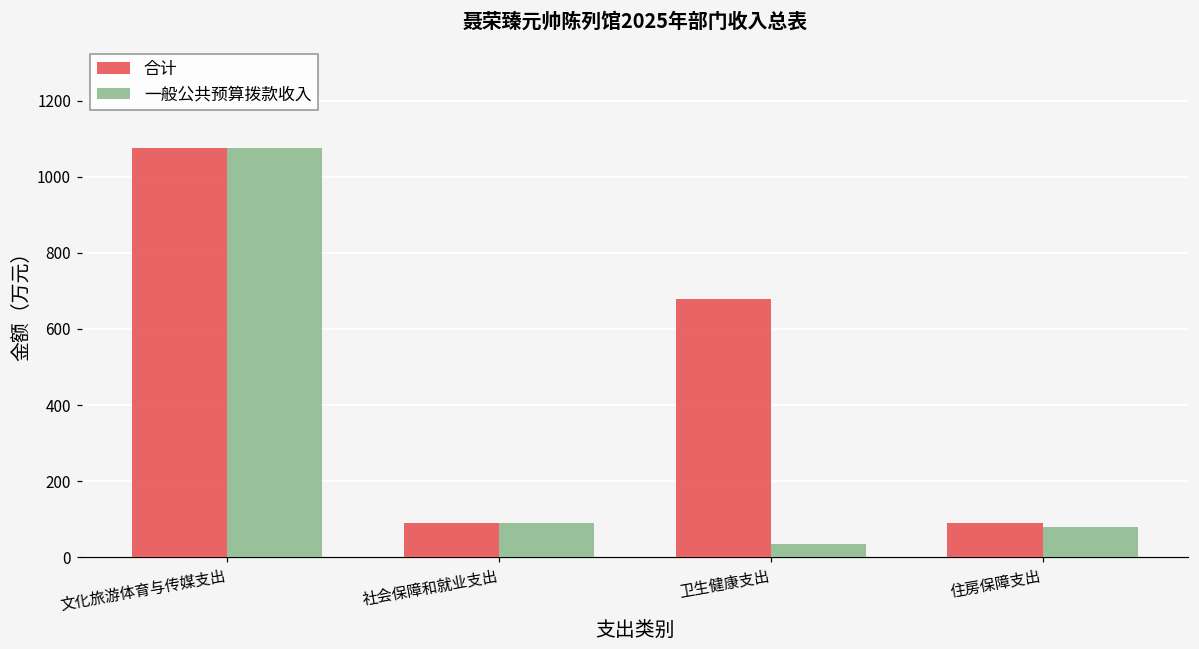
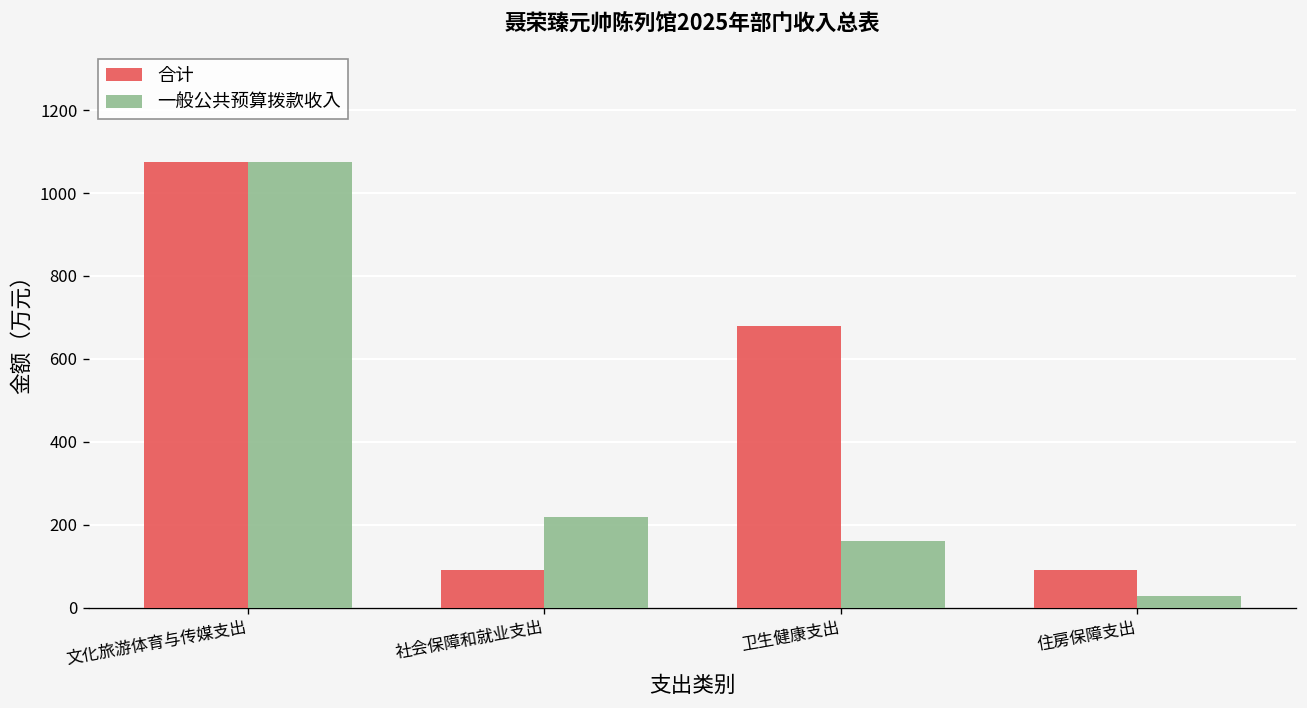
一般公共预算拨款收入, 社会保障和就业支出: 90 -> 220
一般公共预算拨款收入, 卫生健康支出: 30 -> 160
一般公共预算拨款收入, 住房保障支出: 80 -> 30
